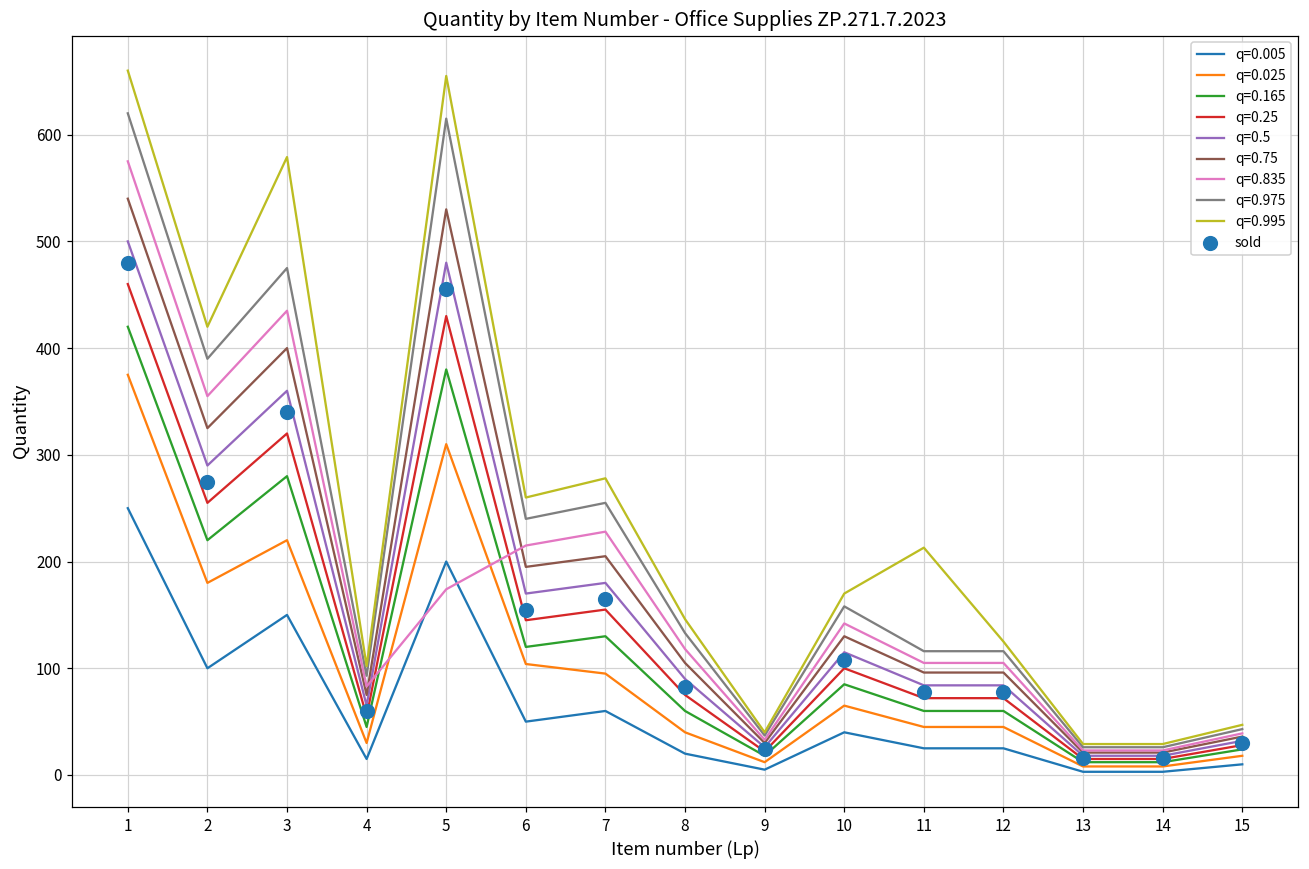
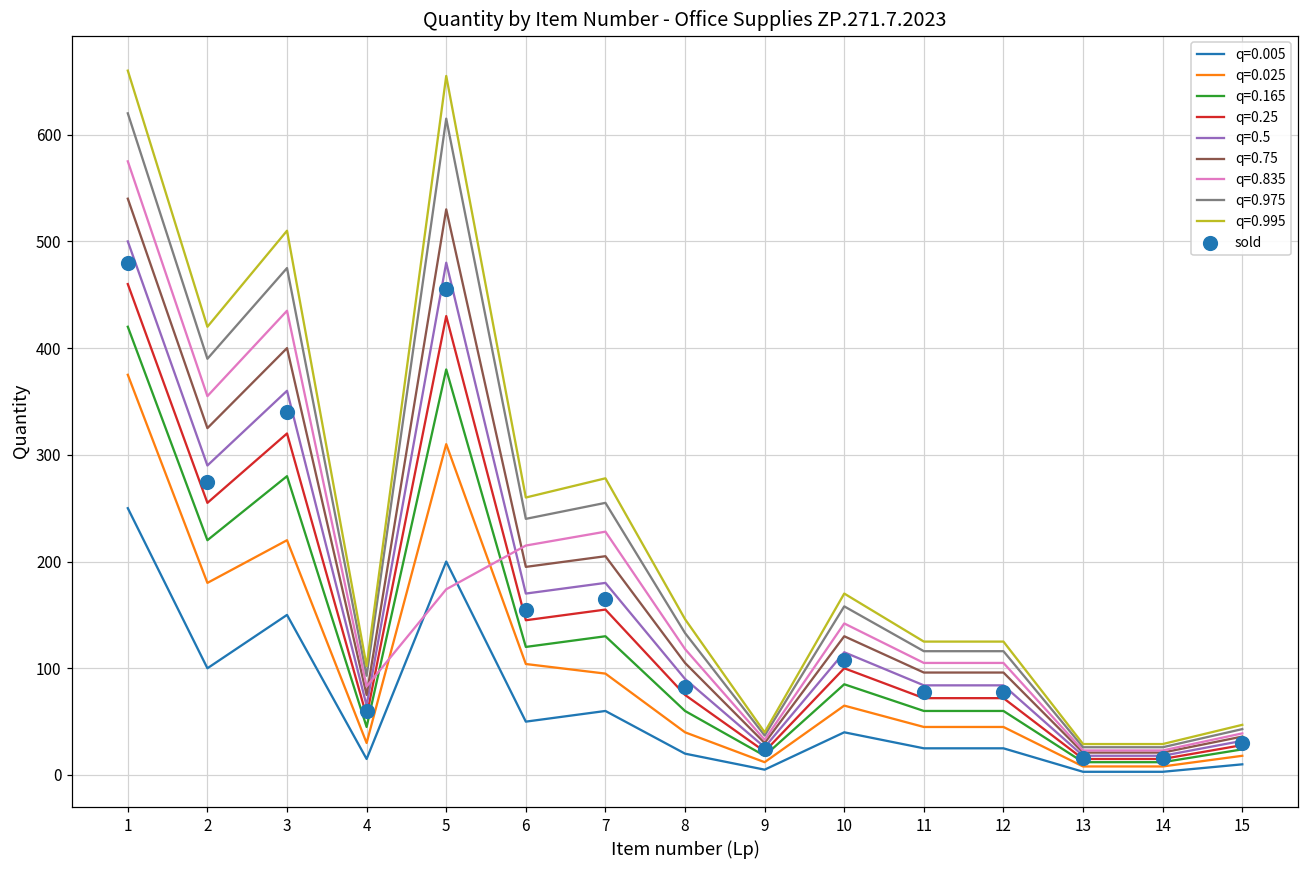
q=0.995, 3: 580 -> 510
q=0.995, 11: 210 -> 130
